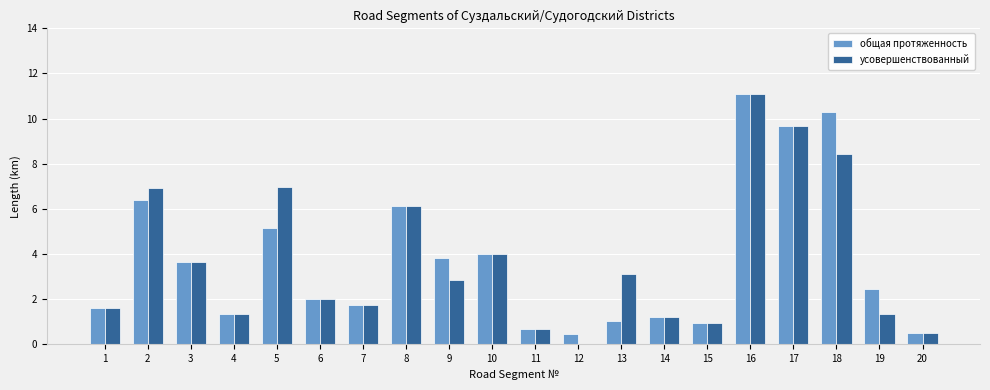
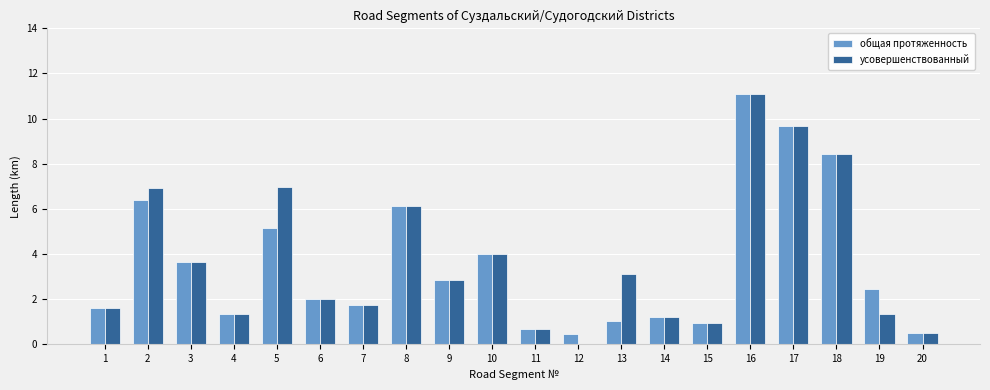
общая протяженность, 9: 3.8 -> 2.9
общая протяженность, 18: 10.3 -> 8.4
